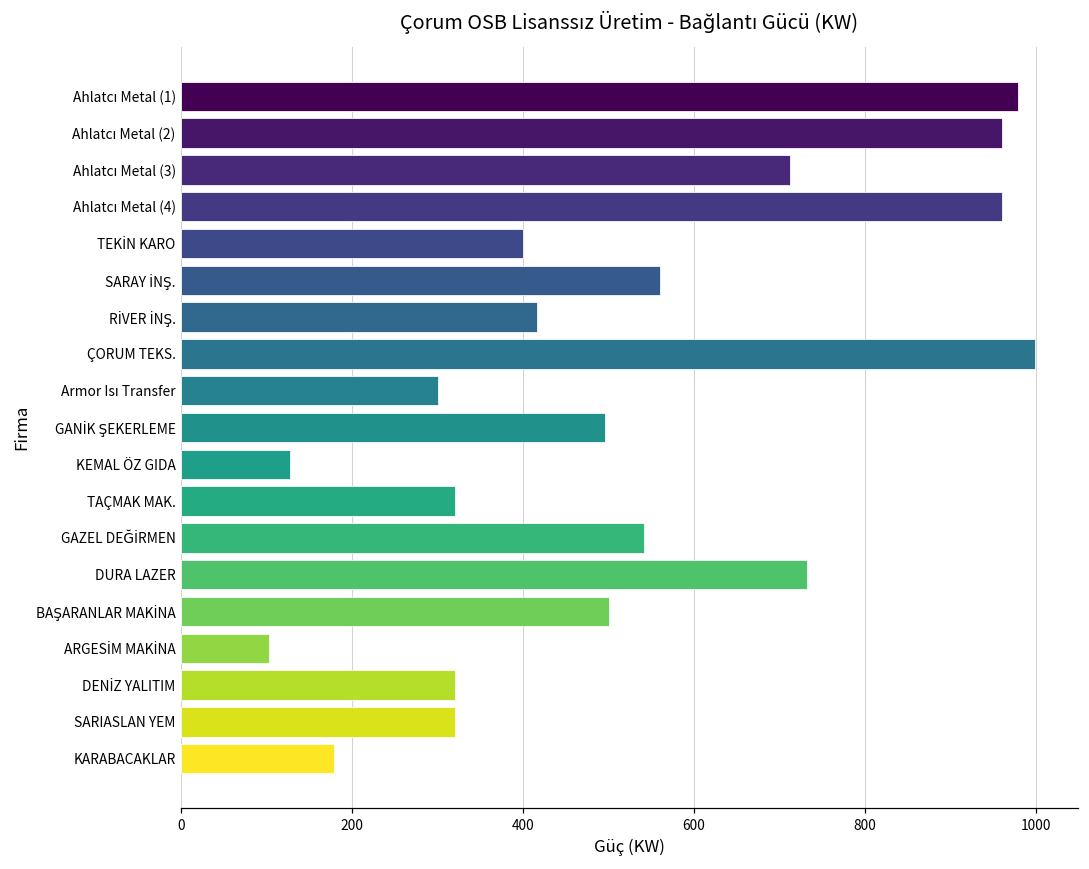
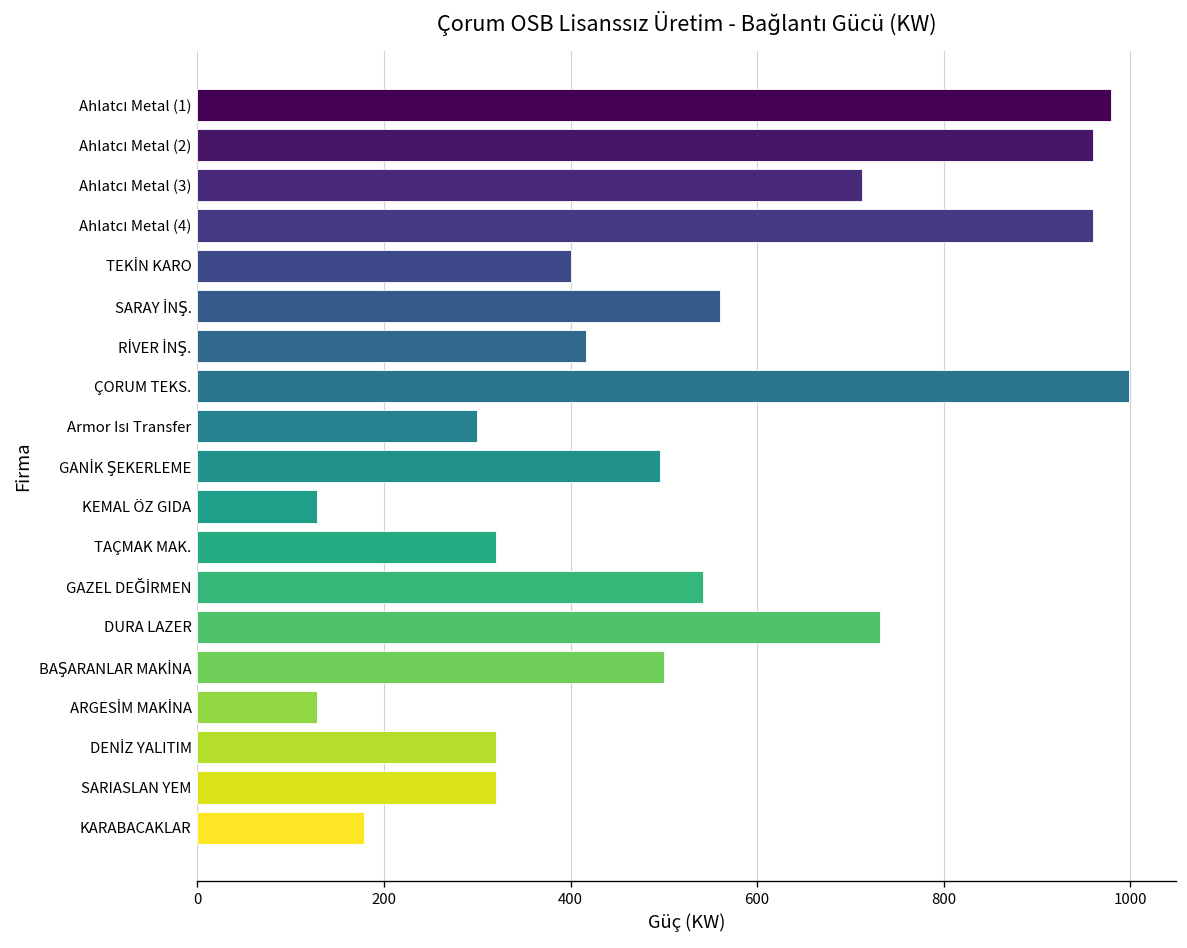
ARGESİM MAKİNA: 100 -> 130
